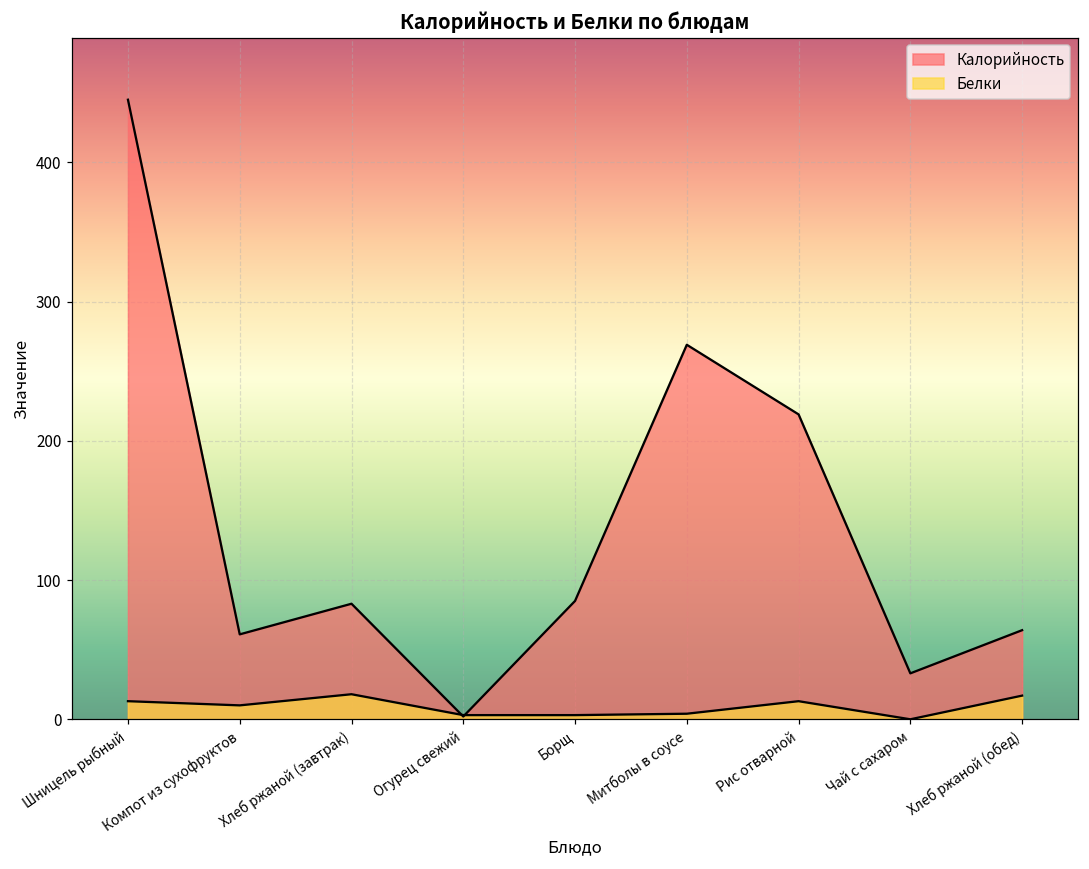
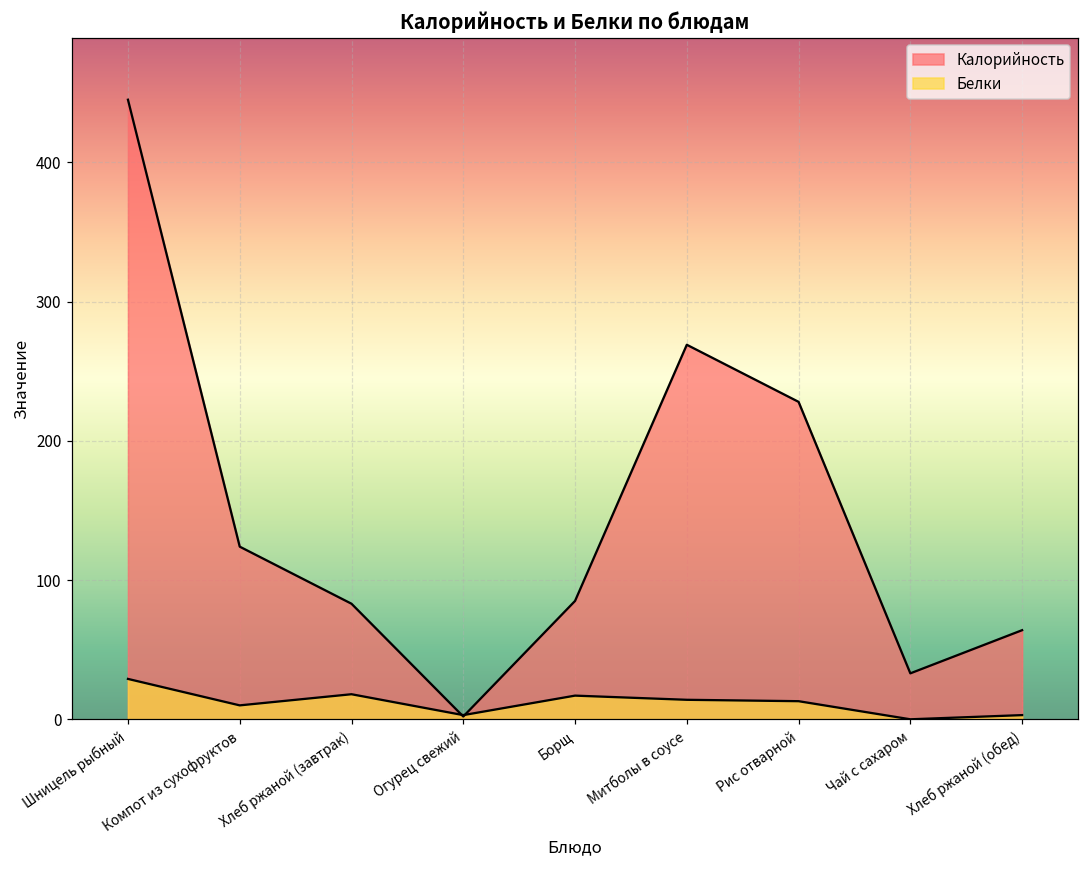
Белки, Шницель рыбный: 13 -> 29
Калорийность, Компот из сухофруктов: 61 -> 124
Белки, Борщ: 3 -> 17
Белки, Митболы в соусе: 4 -> 14
Калорийность, Рис отварной: 219 -> 228
Белки, Хлеб ржаной (обед): 17 -> 3
